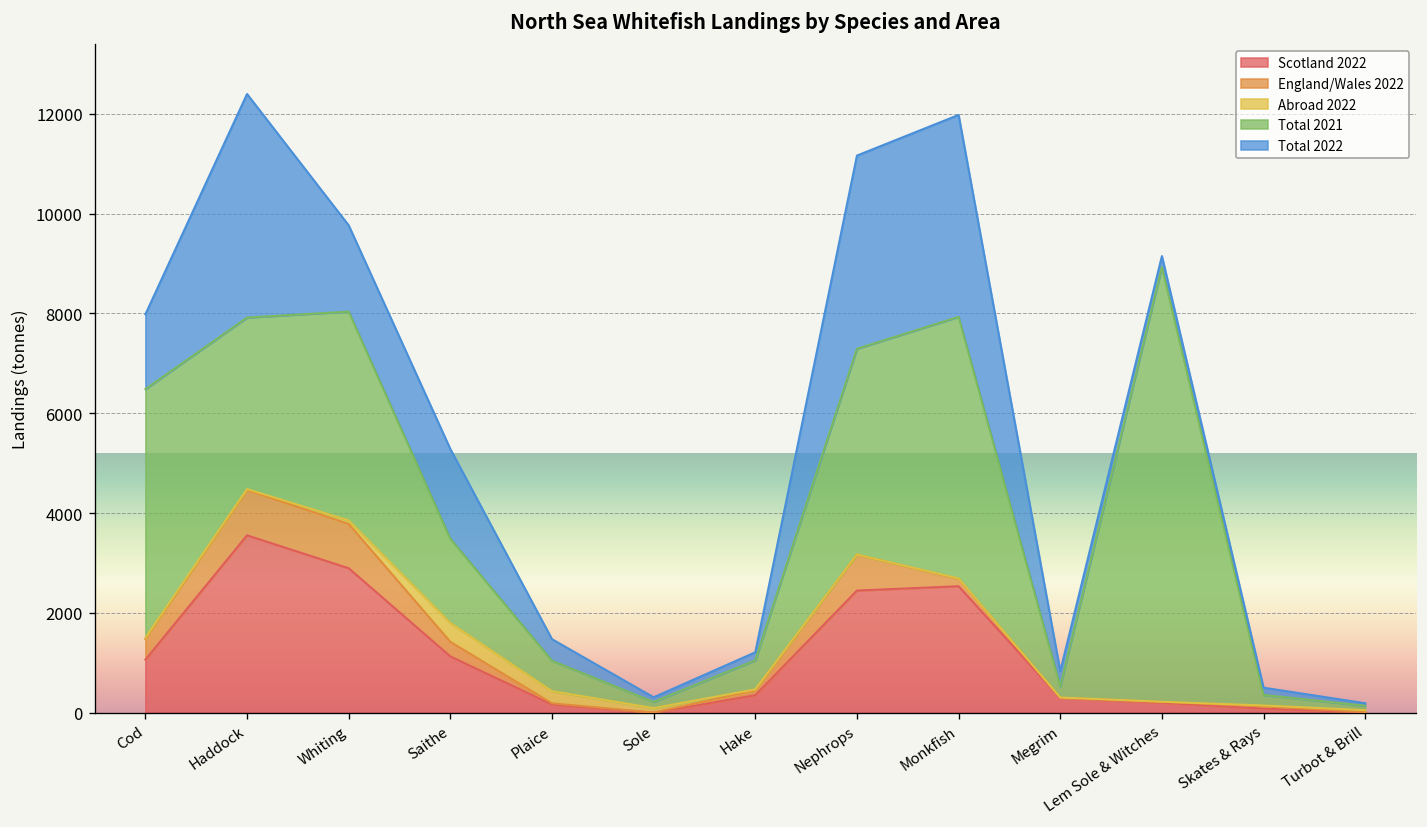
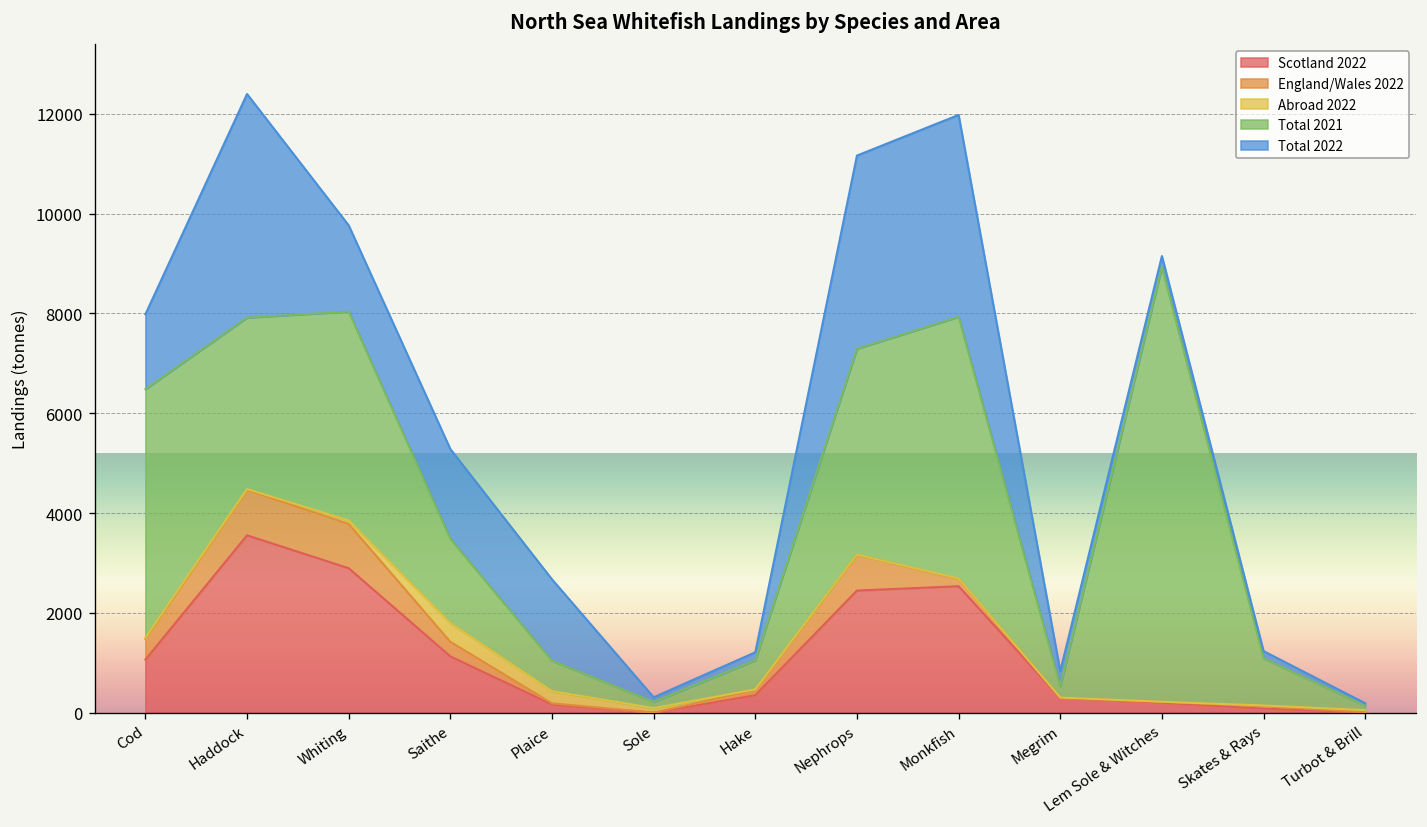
Total 2022, Plaice: 400 -> 1600
Total 2021, Skates & Rays: 200 -> 900
